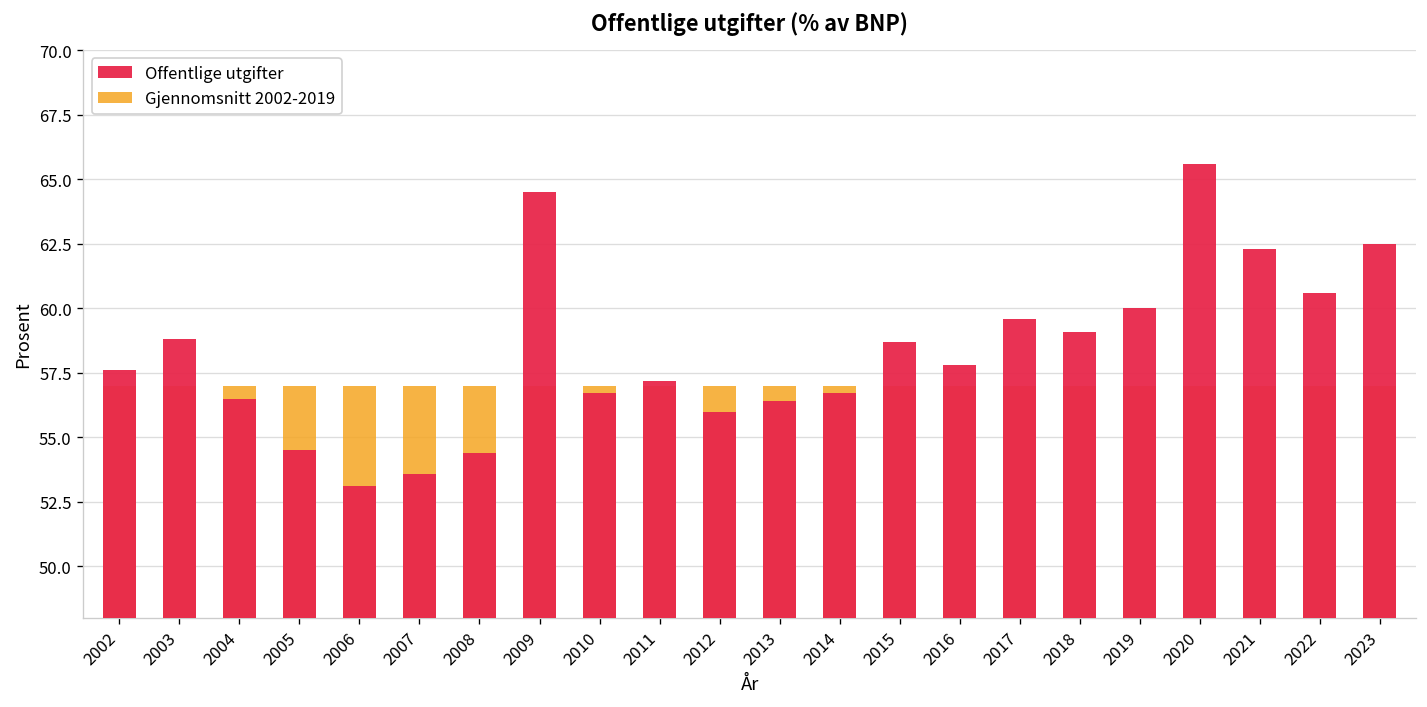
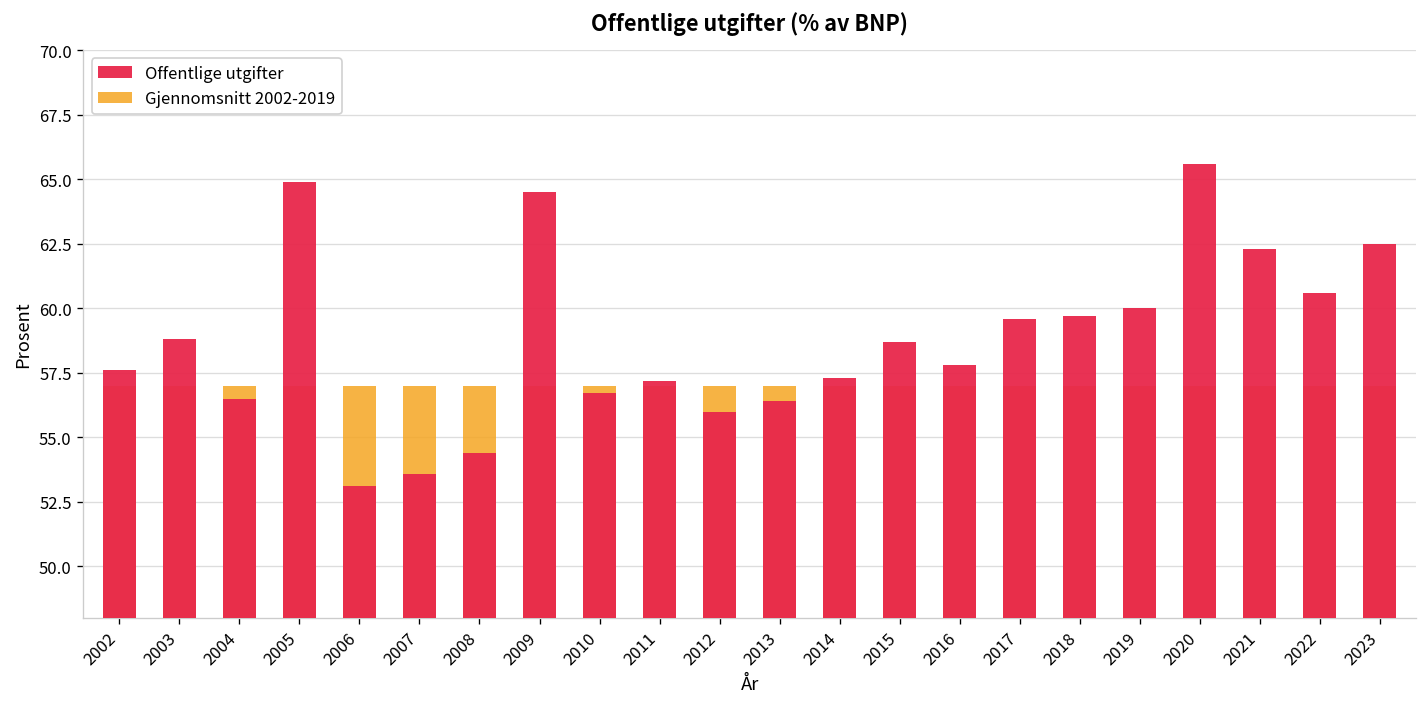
Offentlige utgifter, 2005: 54.5 -> 64.9
Offentlige utgifter, 2014: 56.7 -> 57.3
Offentlige utgifter, 2018: 59.1 -> 59.7
